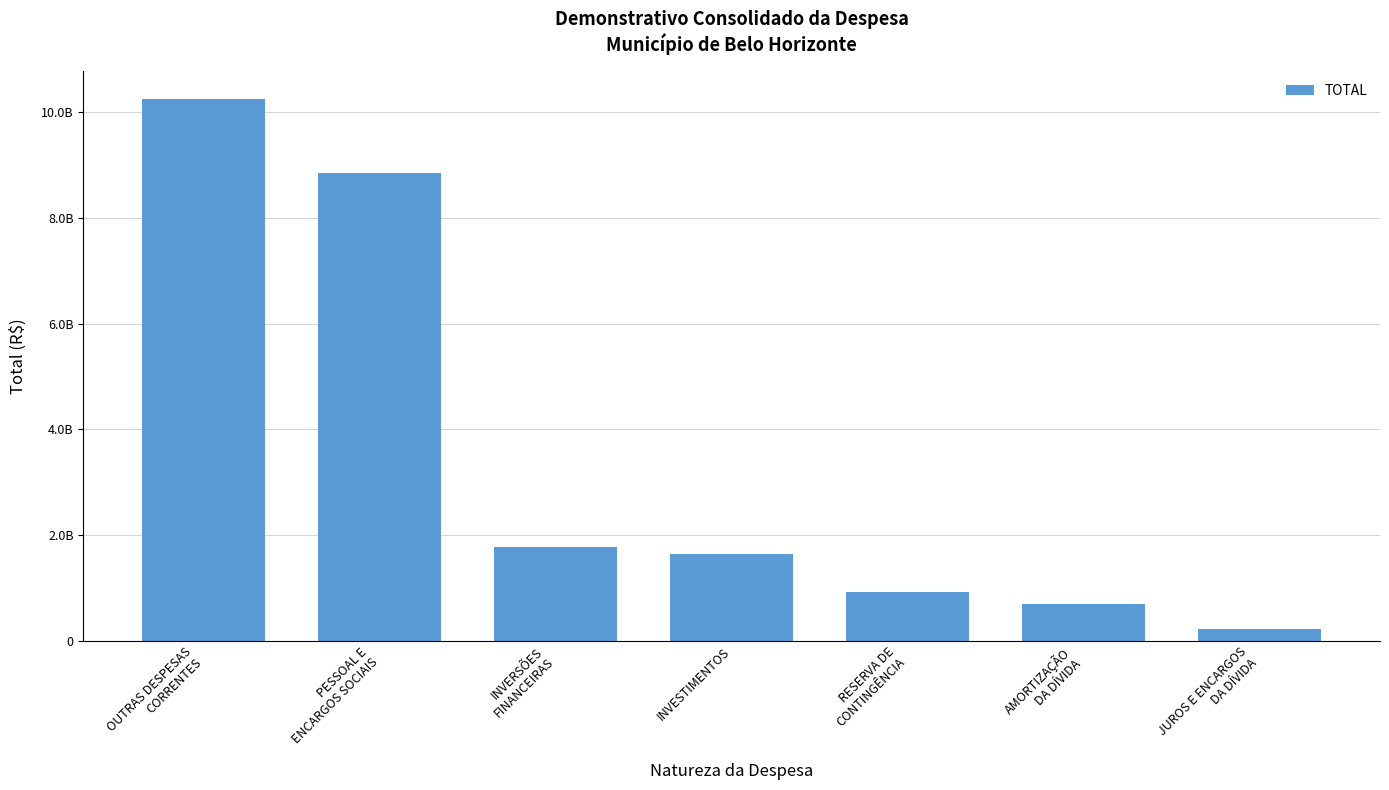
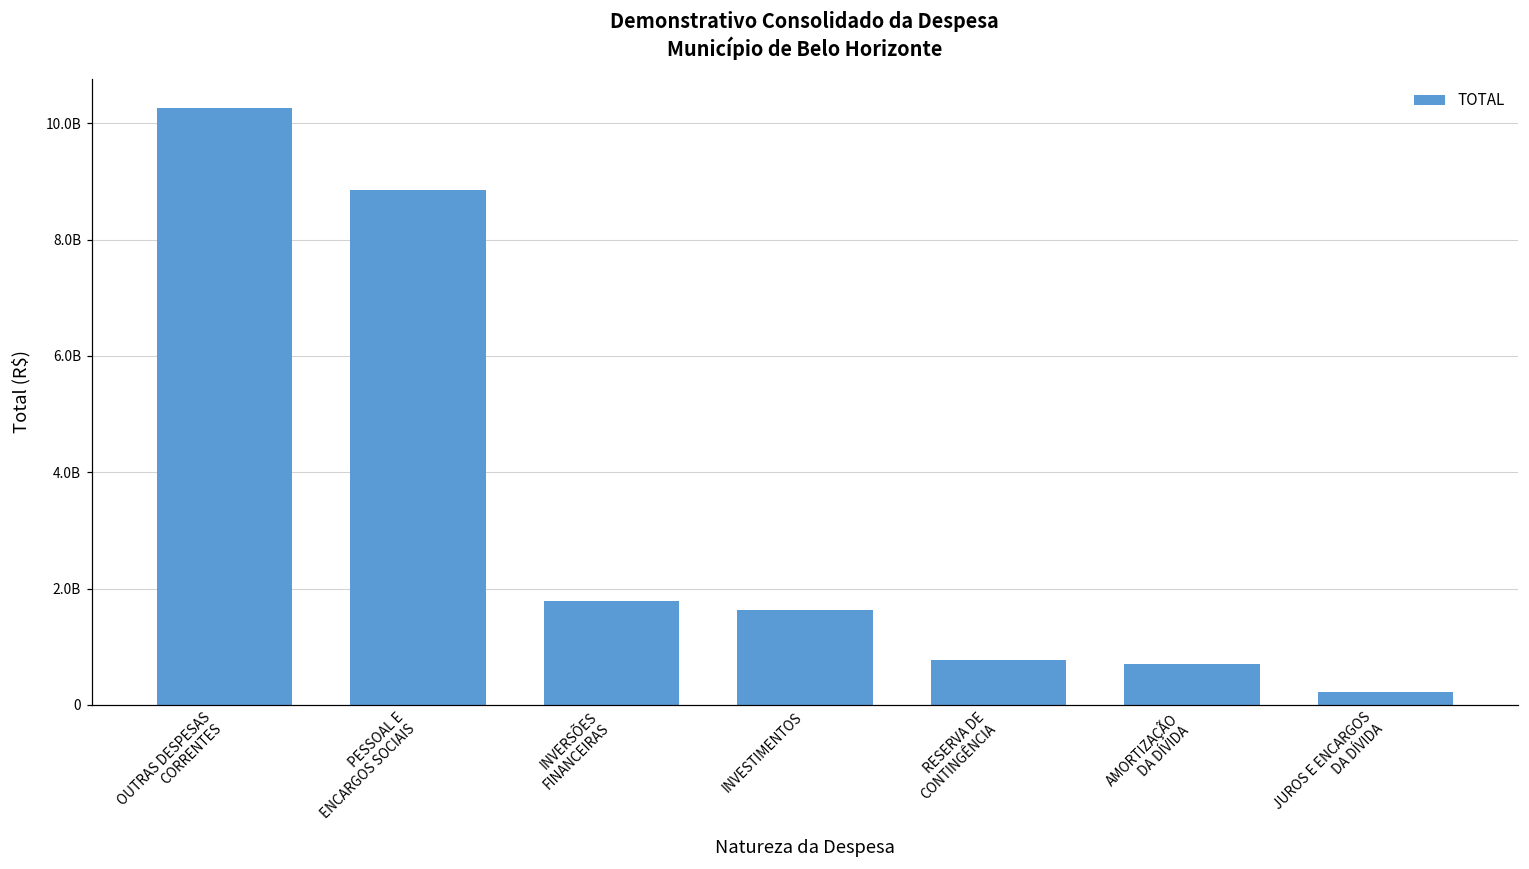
RESERVA DE CONTINGÊNCIA: 900000000 -> 800000000
